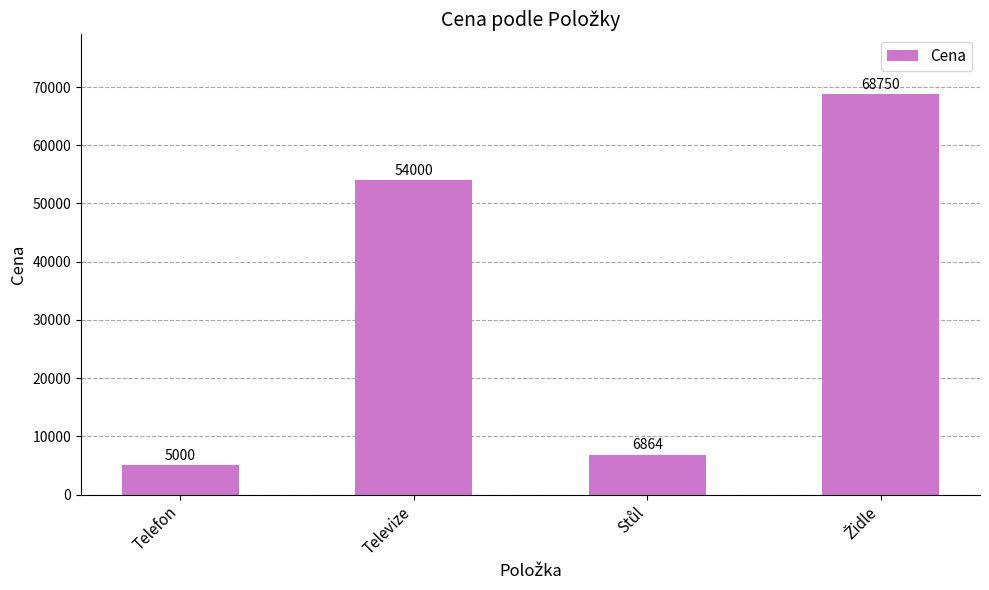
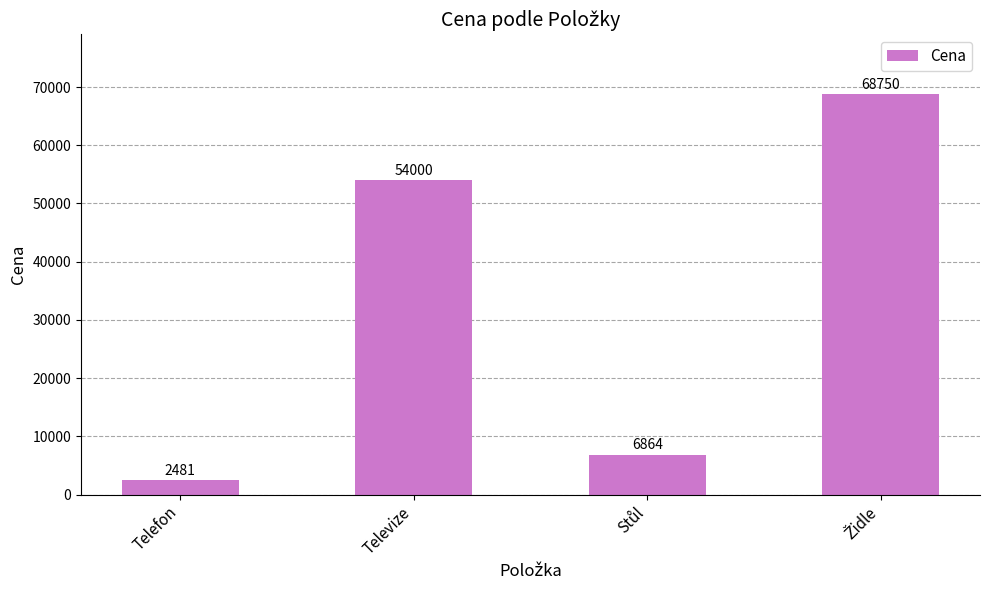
Telefon: 5000 -> 2481
